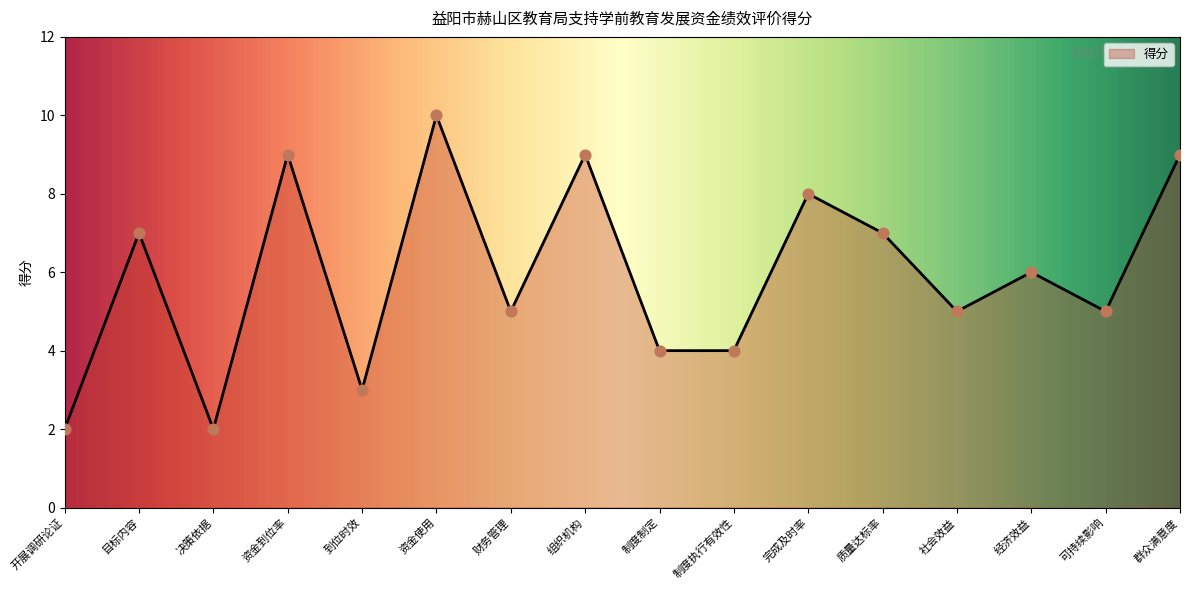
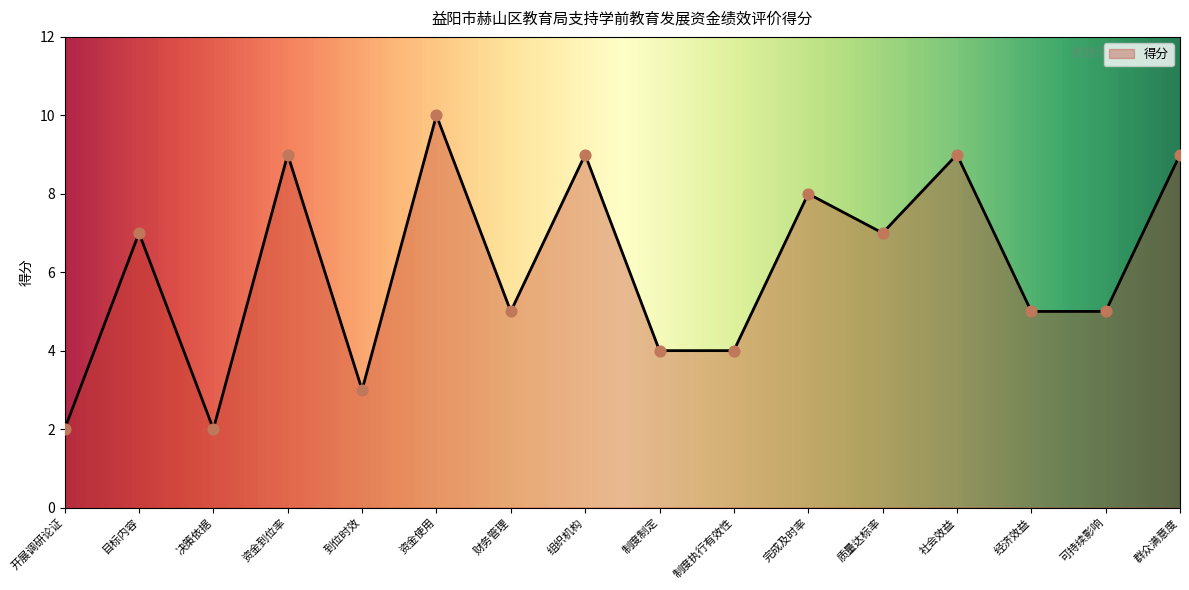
社会效益: 5 -> 9
经济效益: 6 -> 5
